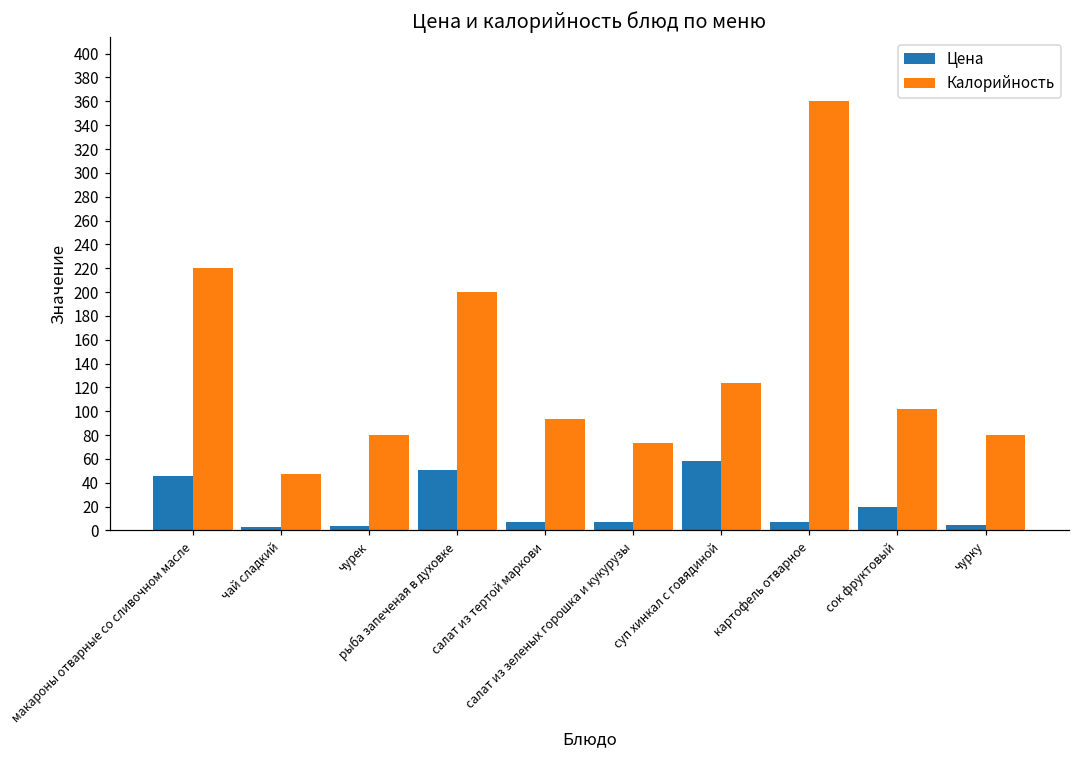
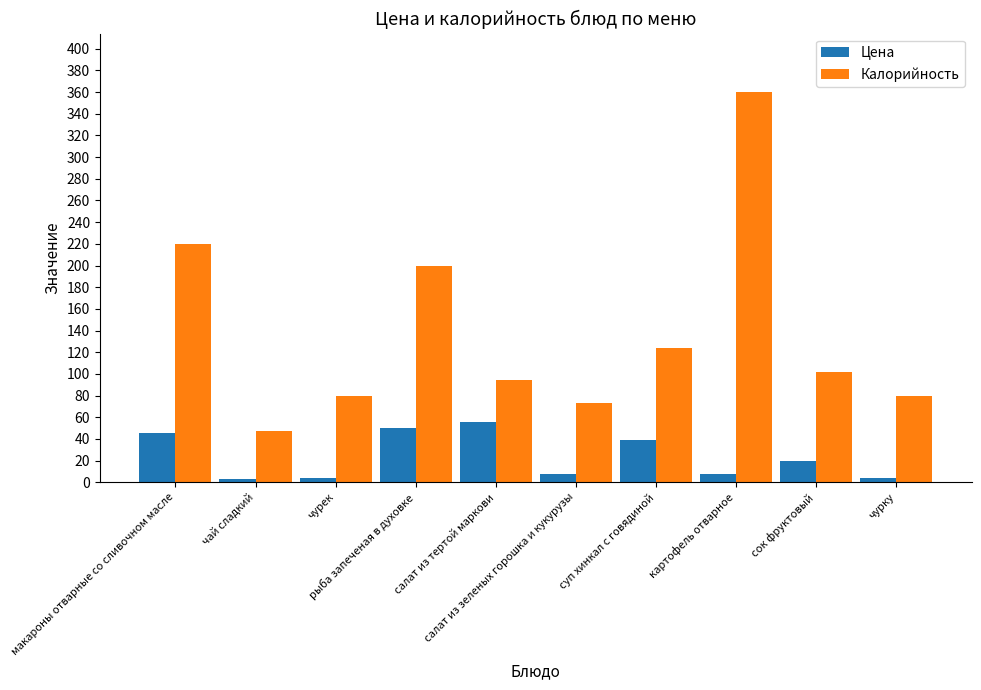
Цена, салат из тертой маркови: 7 -> 56
Цена, суп хинкал с говядиной: 58 -> 39
